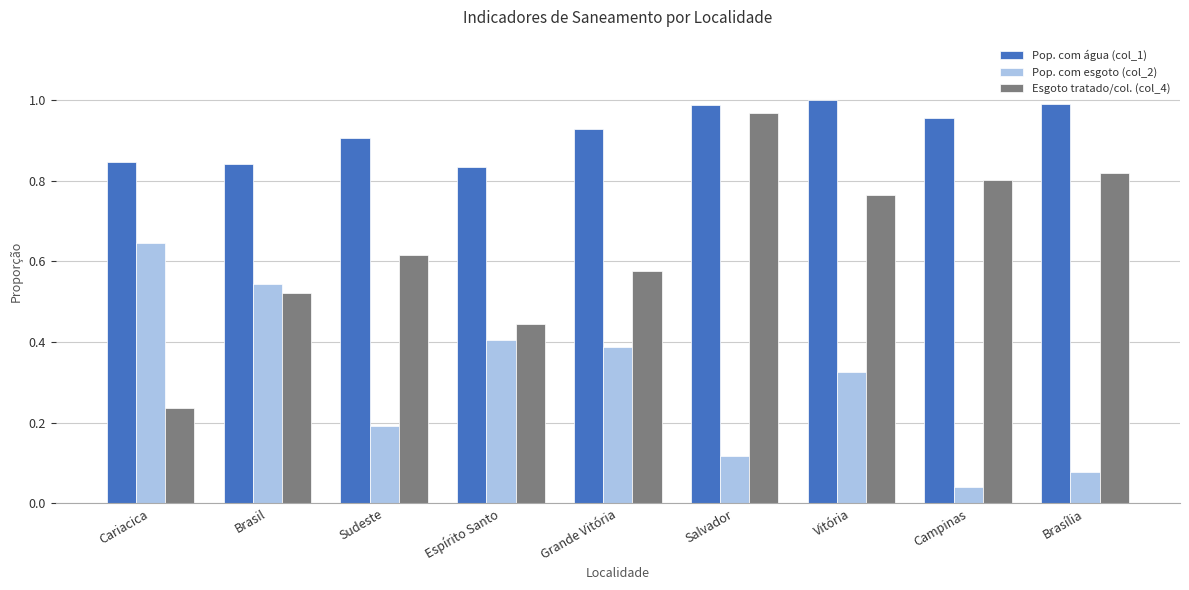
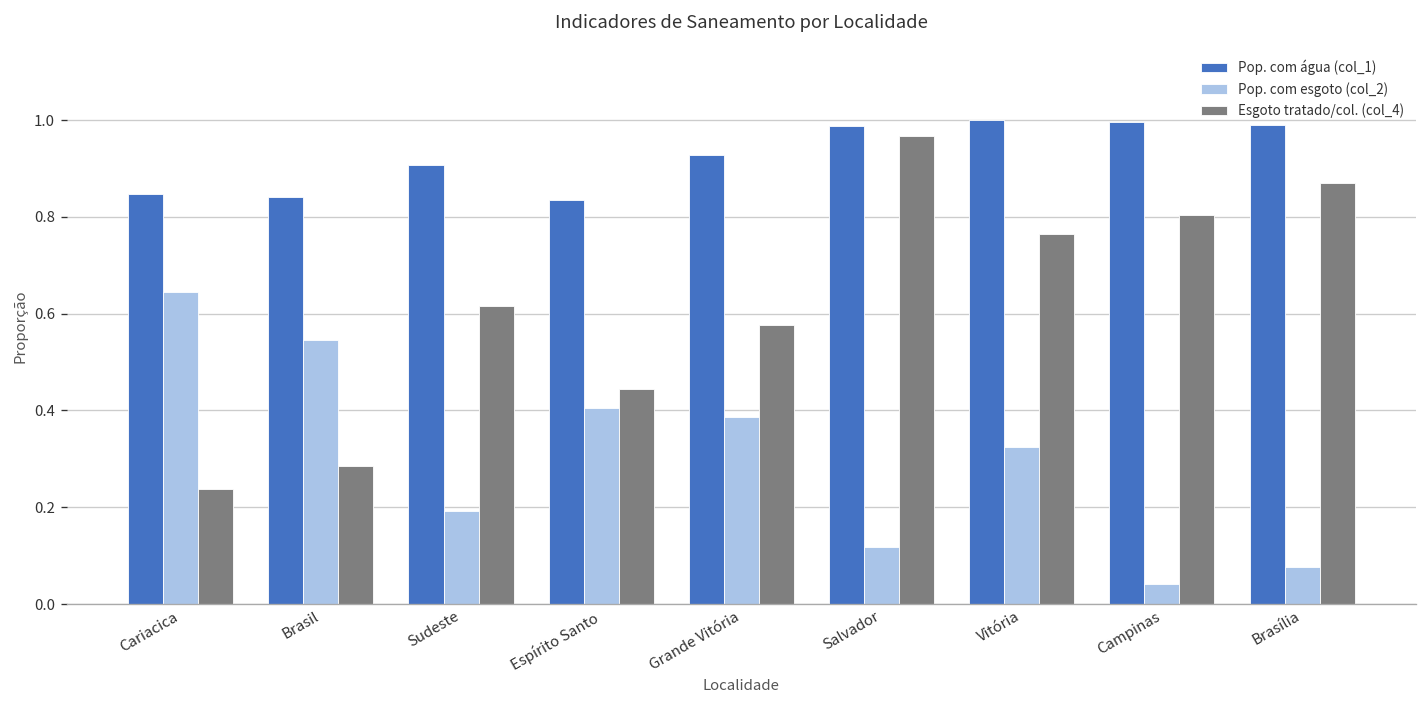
Esgoto tratado/col. (col_4), Brasil: 0.52 -> 0.29
Pop. com água (col_1), Campinas: 0.96 -> 1.00
Esgoto tratado/col. (col_4), Brasília: 0.82 -> 0.87
